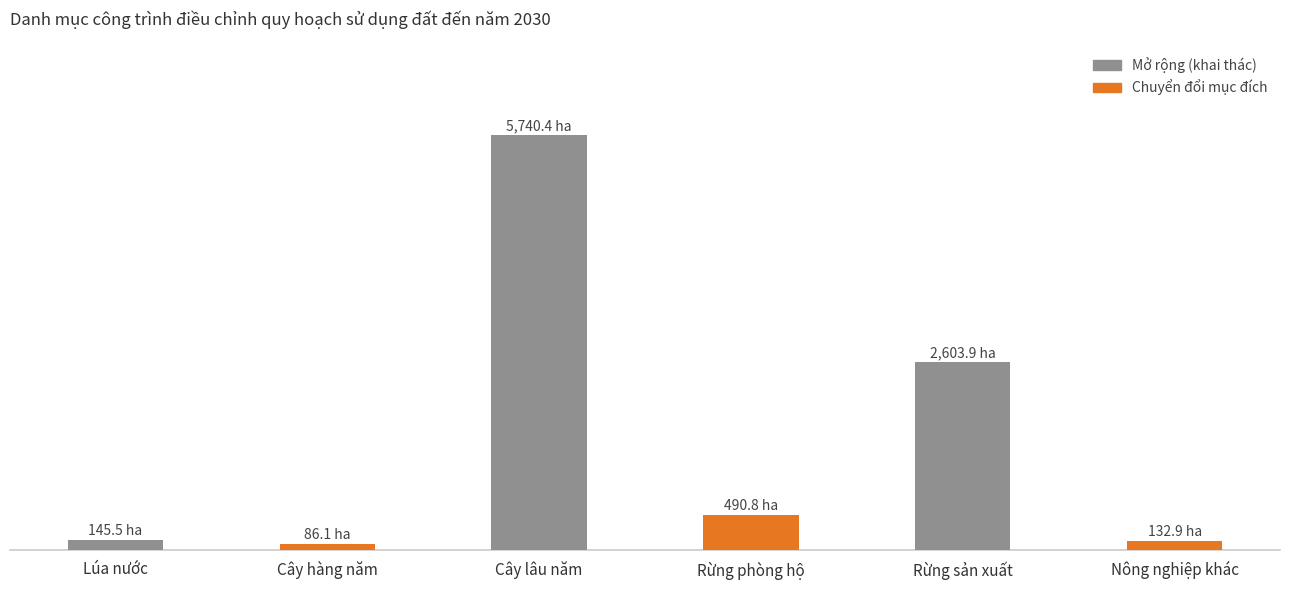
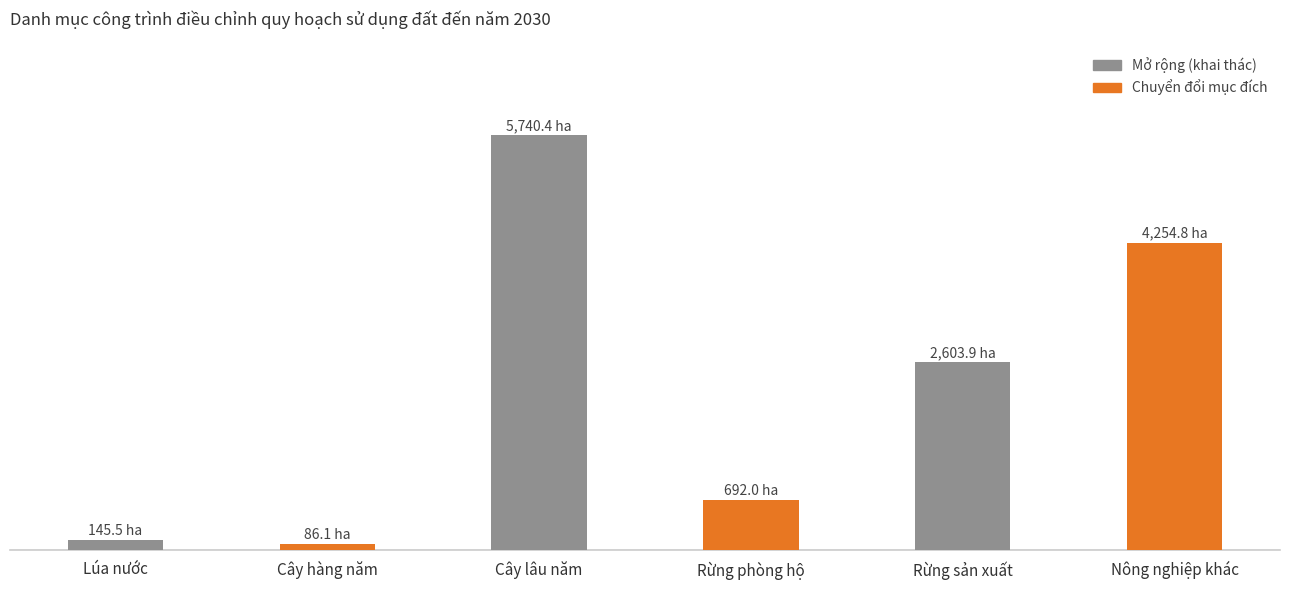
Rừng phòng hộ: 490.8 -> 692.0
Nông nghiệp khác: 132.9 -> 4,254.8
